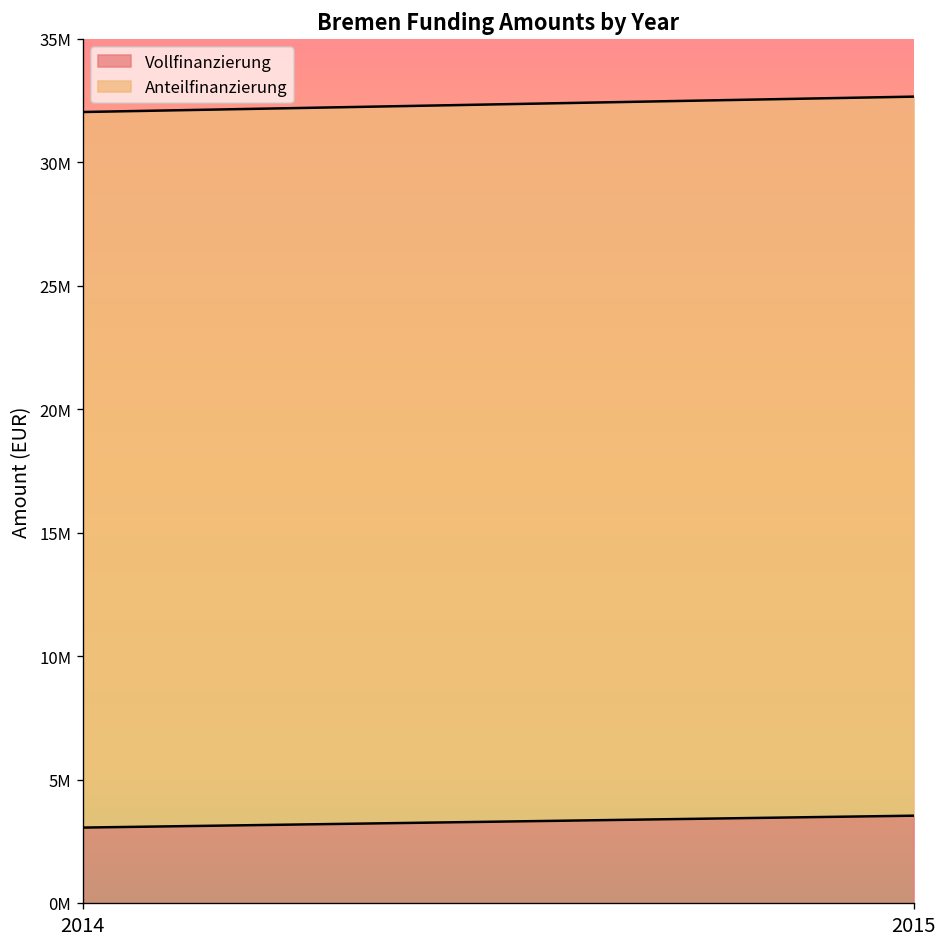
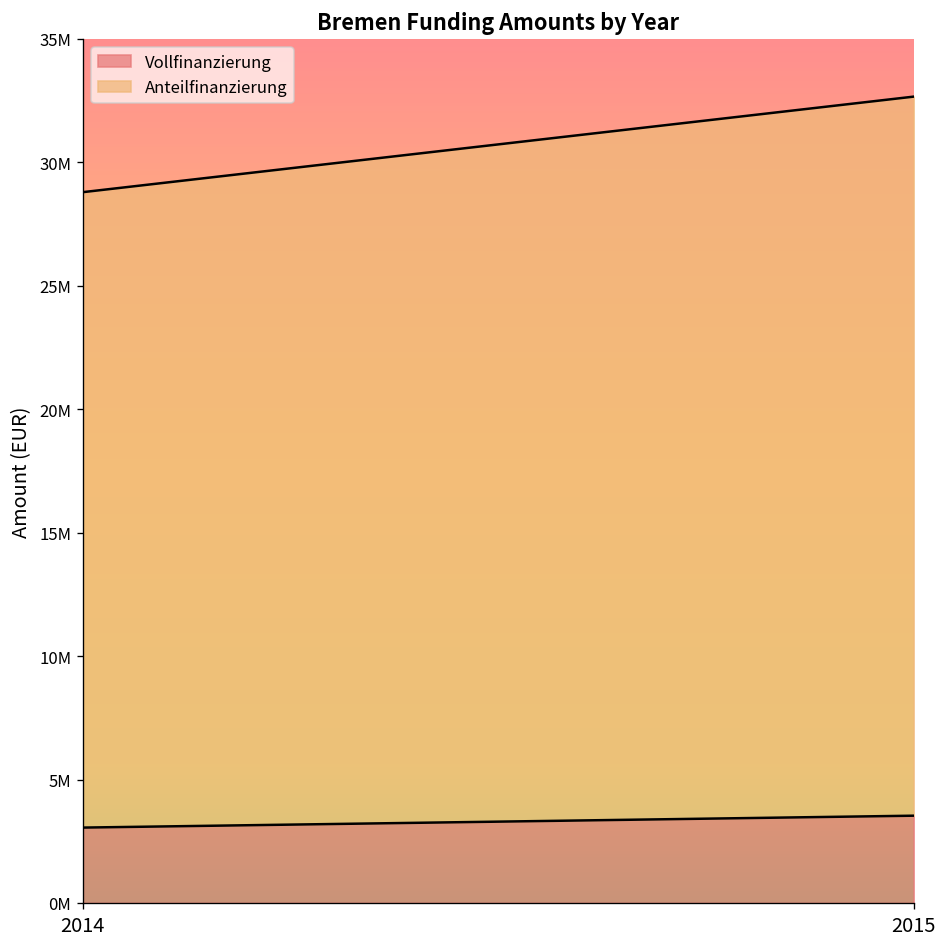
Anteilfinanzierung, 2014: 29000000 -> 25700000
